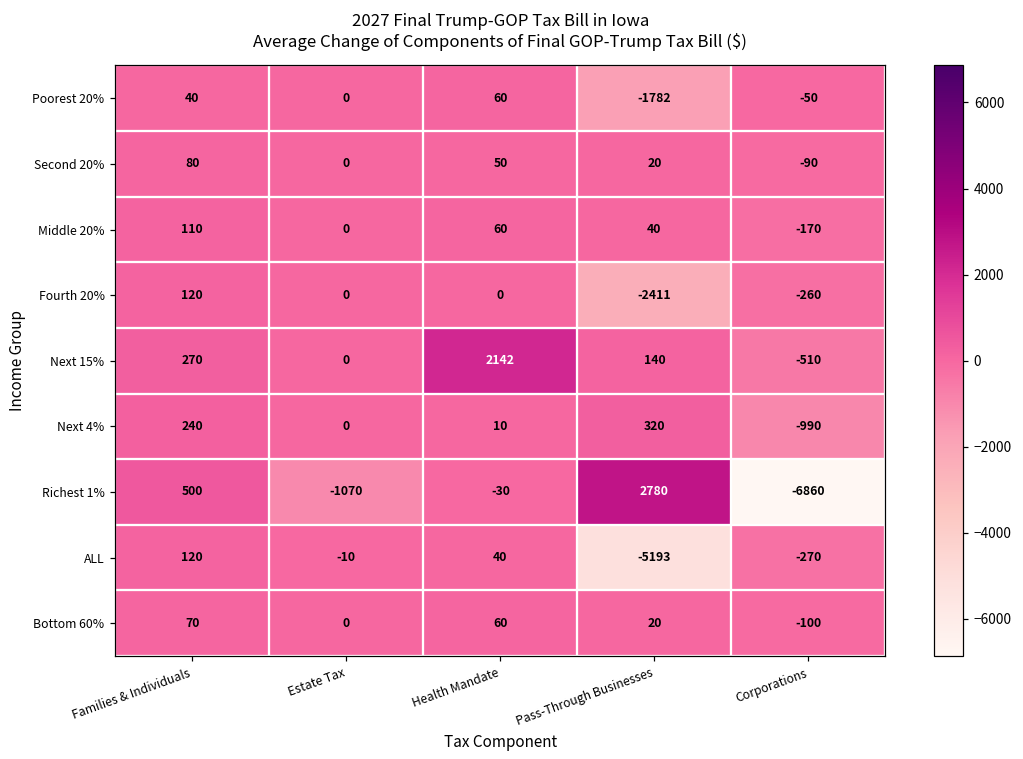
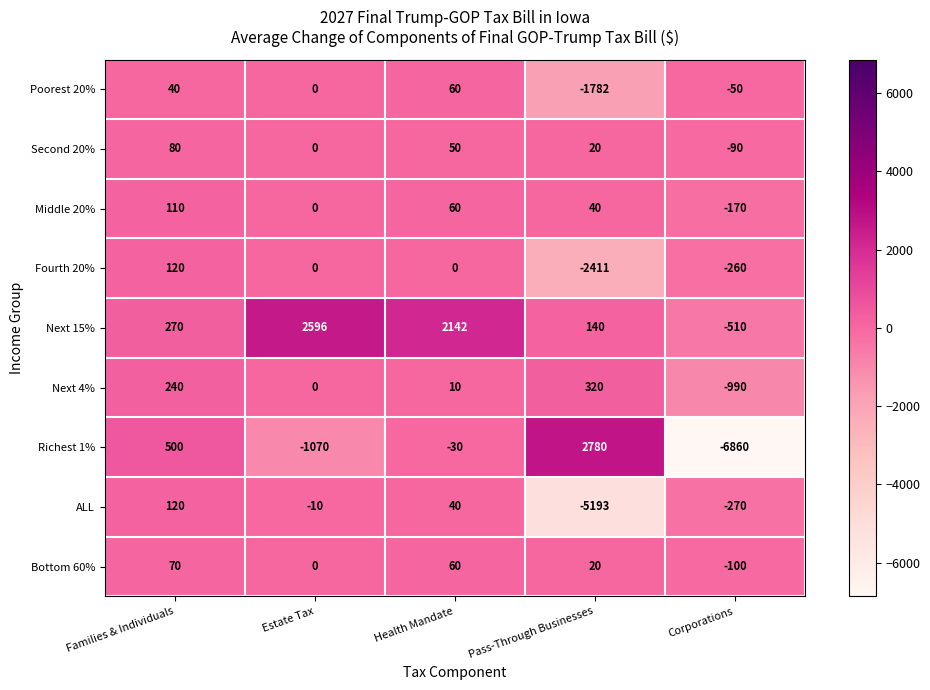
Next 15%, Estate Tax: 0 -> 2596
